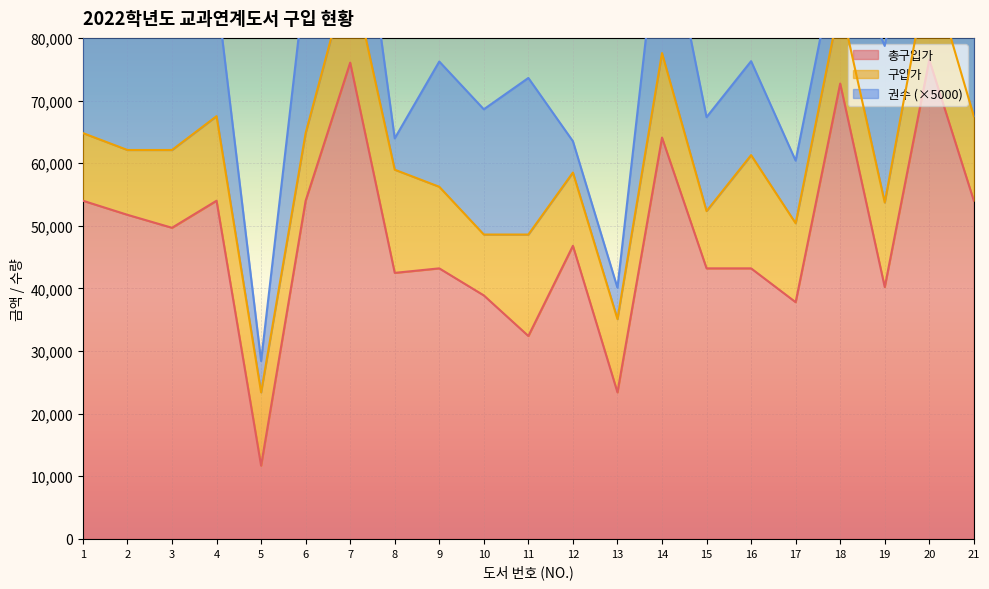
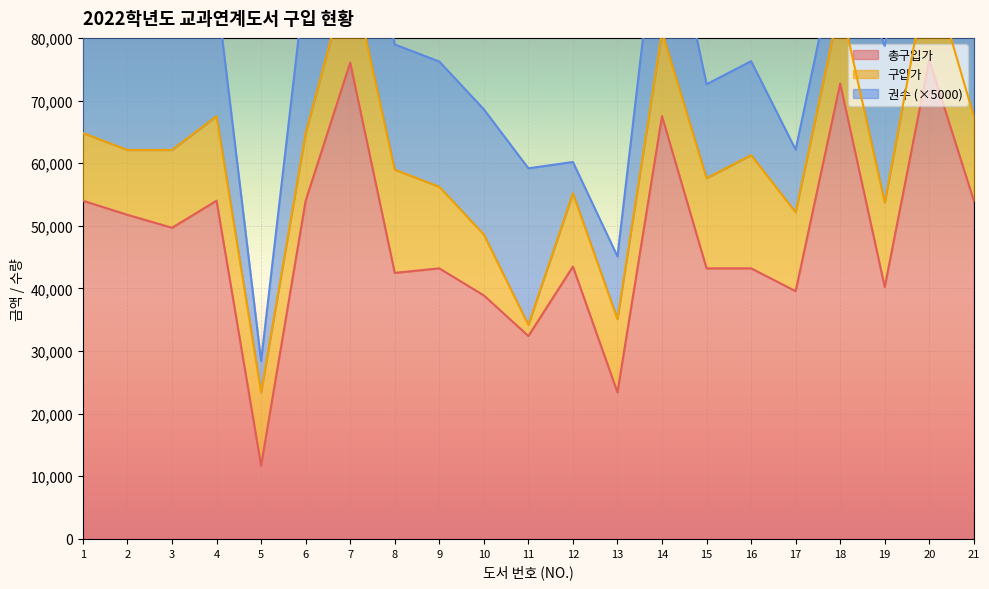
권수 (×5000), 8: 5,000 -> 20,000
구입가, 11: 16,000 -> 2,000
총구입가, 12: 47,000 -> 43,000
권수 (×5000), 13: 5,000 -> 10,000
총구입가, 14: 64,000 -> 68,000
구입가, 15: 9,000 -> 14,000
총구입가, 17: 38,000 -> 40,000
